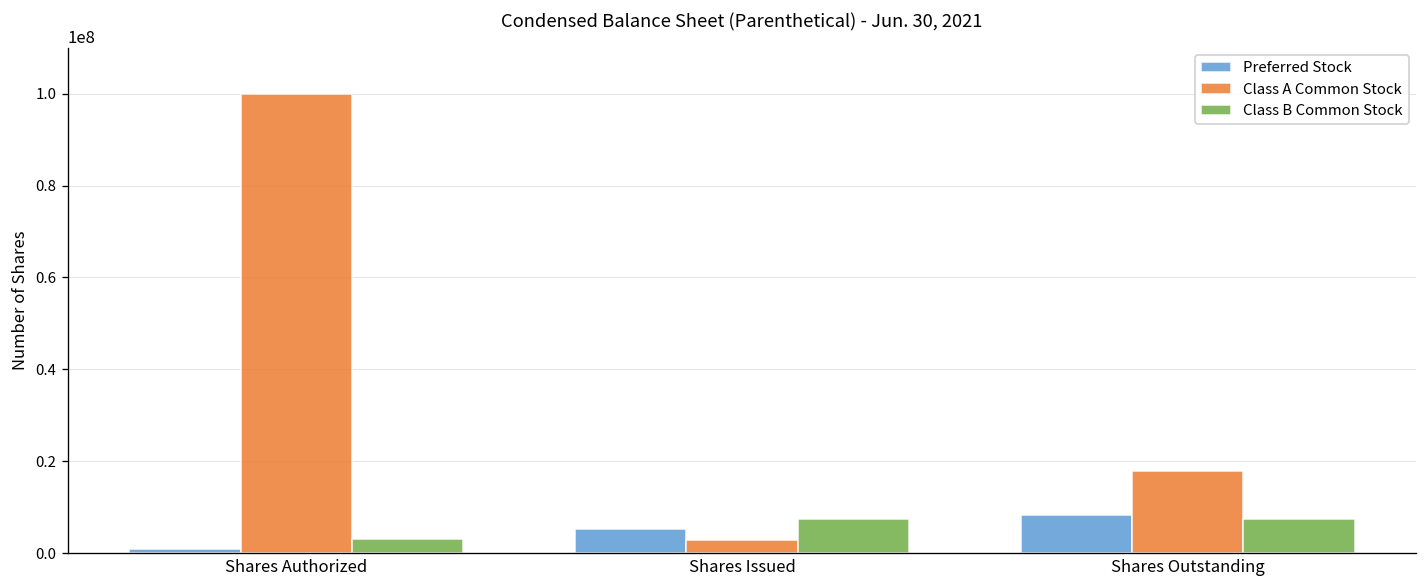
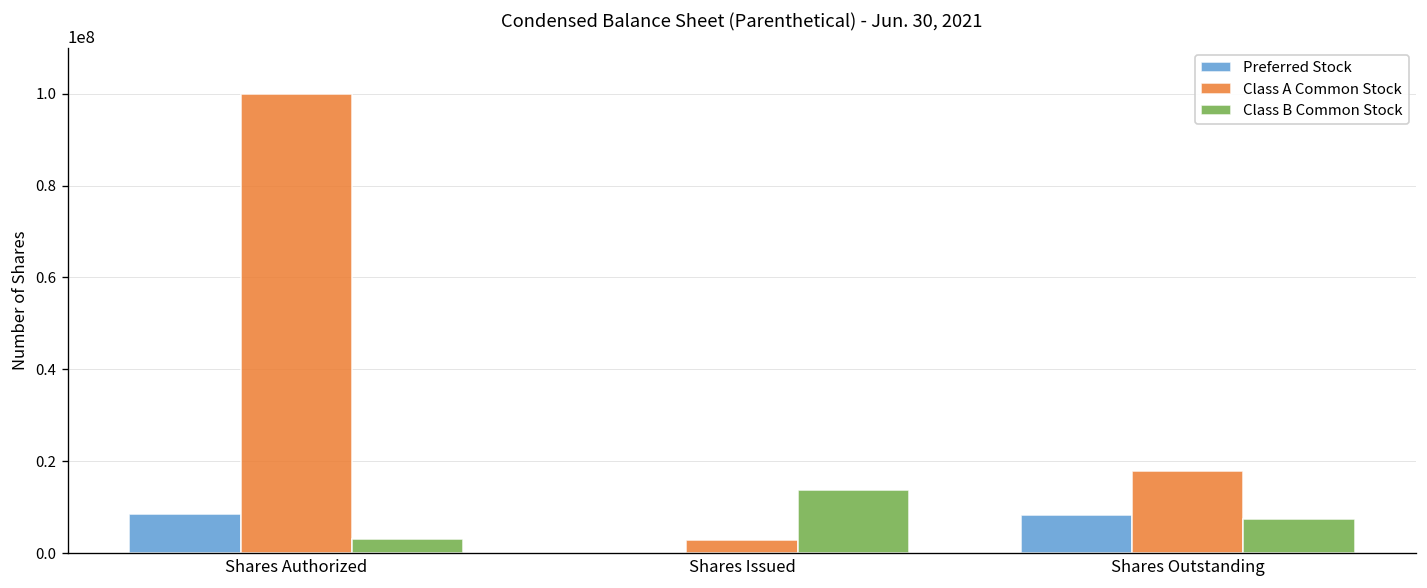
Preferred Stock, Shares Authorized: 1000000 -> 9000000
Preferred Stock, Shares Issued: 5000000 -> 0
Class B Common Stock, Shares Issued: 8000000 -> 14000000
